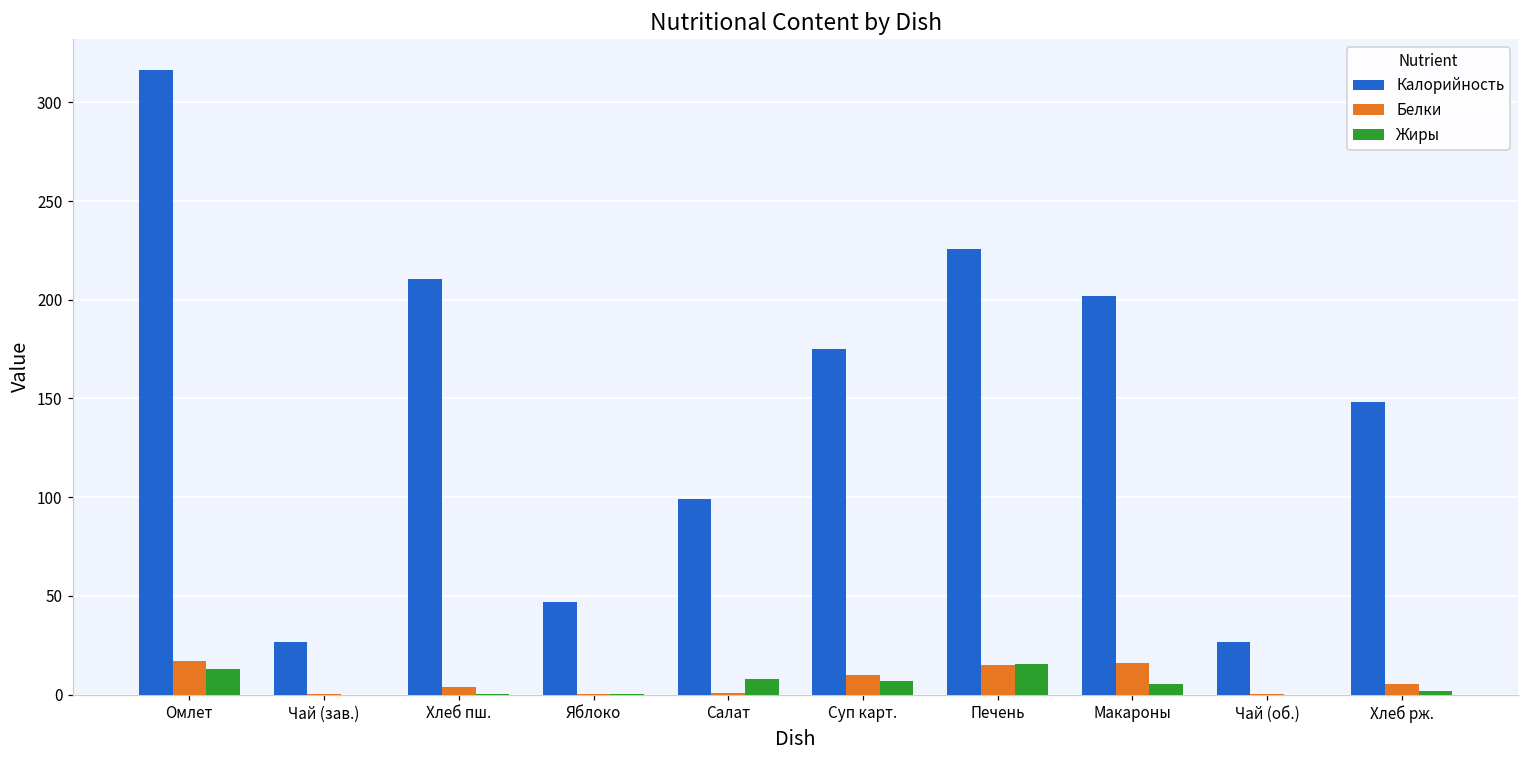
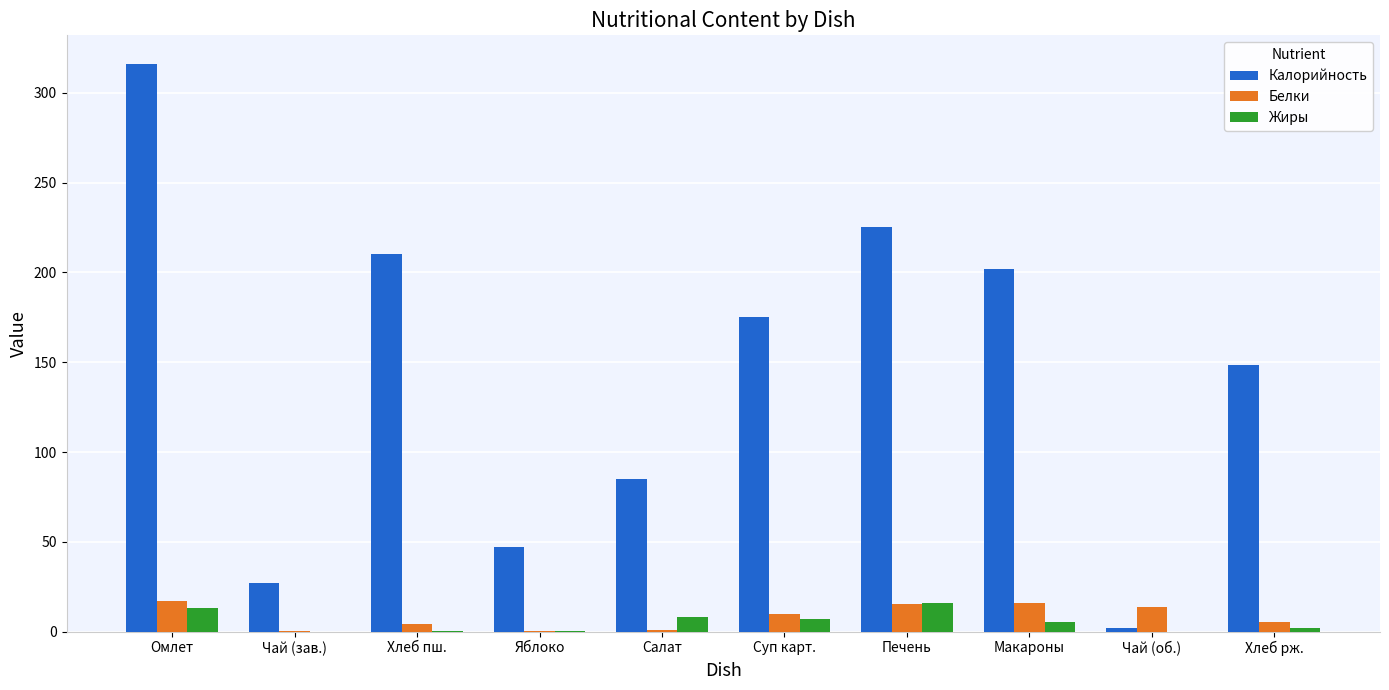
Калорийность, Салат: 99 -> 85
Калорийность, Чай (об.): 27 -> 2
Белки, Чай (об.): 0 -> 14
